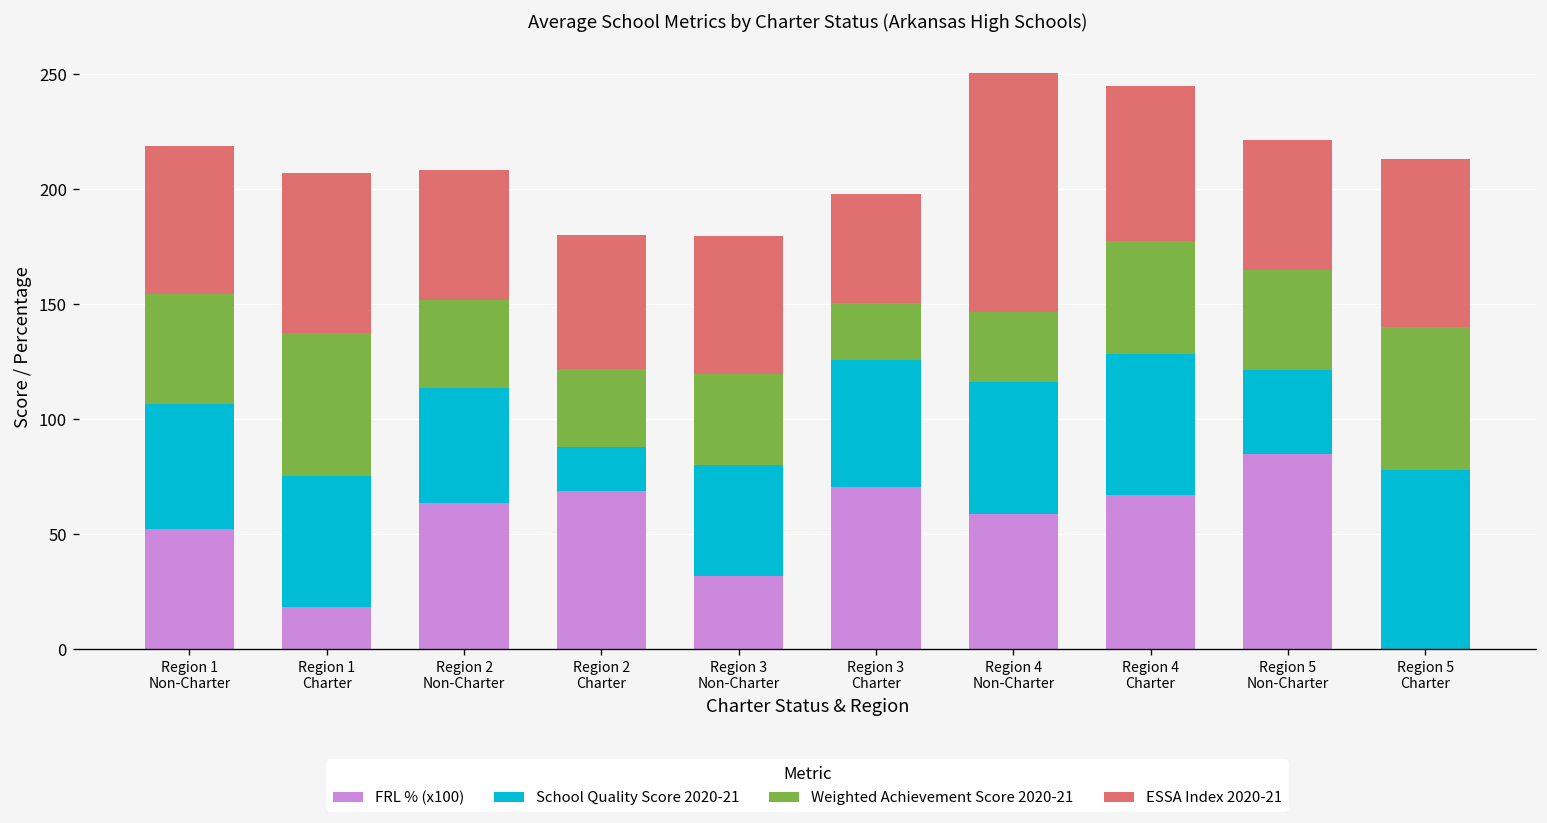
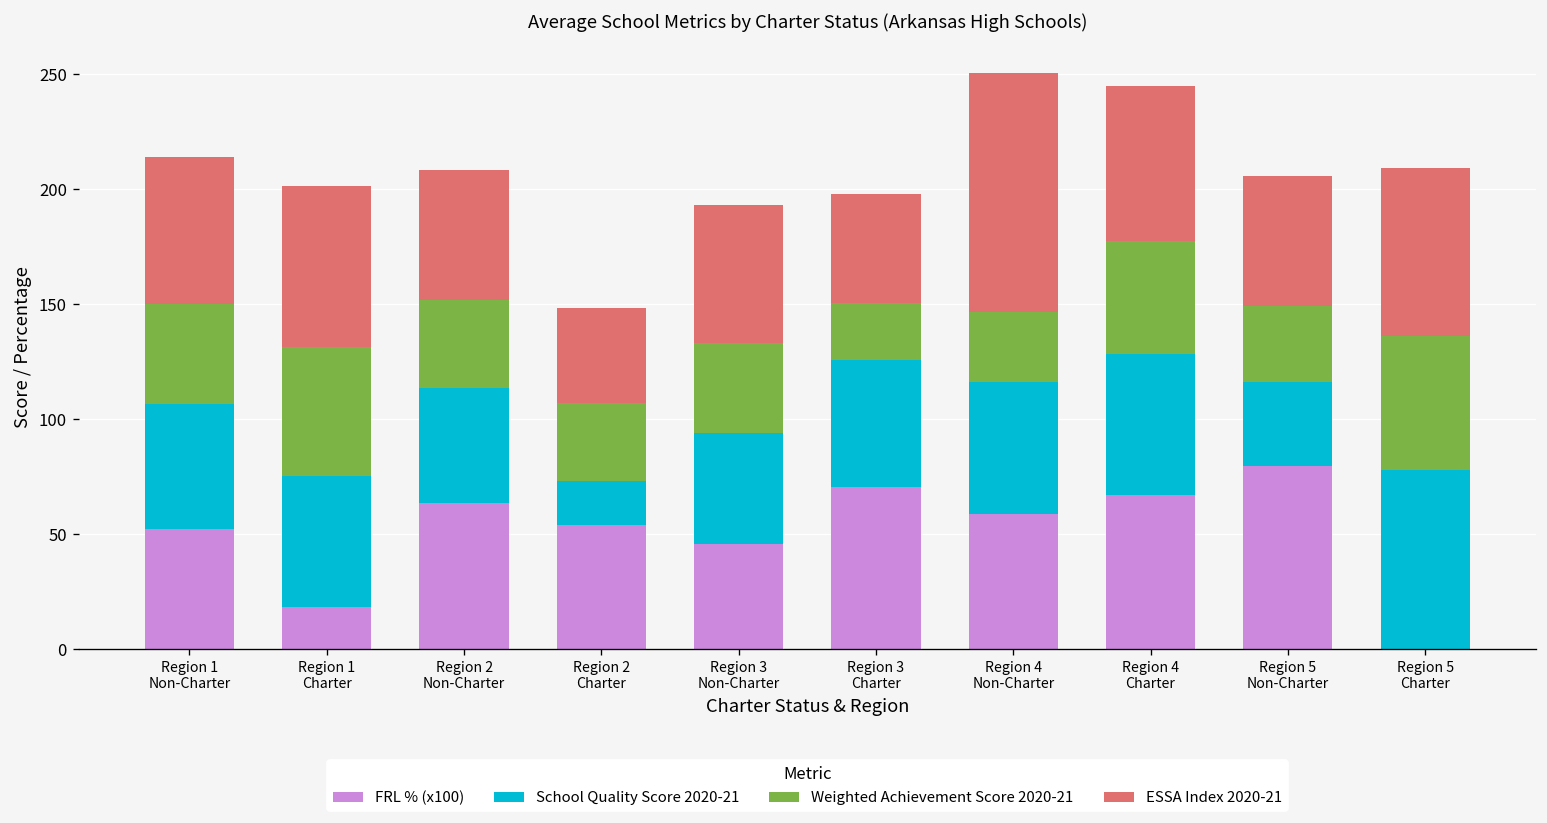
Weighted Achievement Score 2020-21, Region 1 Non-Charter: 48 -> 44
Weighted Achievement Score 2020-21, Region 1 Charter: 62 -> 56
FRL % (x100), Region 2 Charter: 69 -> 54
ESSA Index 2020-21, Region 2 Charter: 58 -> 42
FRL % (x100), Region 3 Non-Charter: 32 -> 46
FRL % (x100), Region 5 Non-Charter: 85 -> 80
Weighted Achievement Score 2020-21, Region 5 Non-Charter: 43 -> 33
Weighted Achievement Score 2020-21, Region 5 Charter: 63 -> 58
